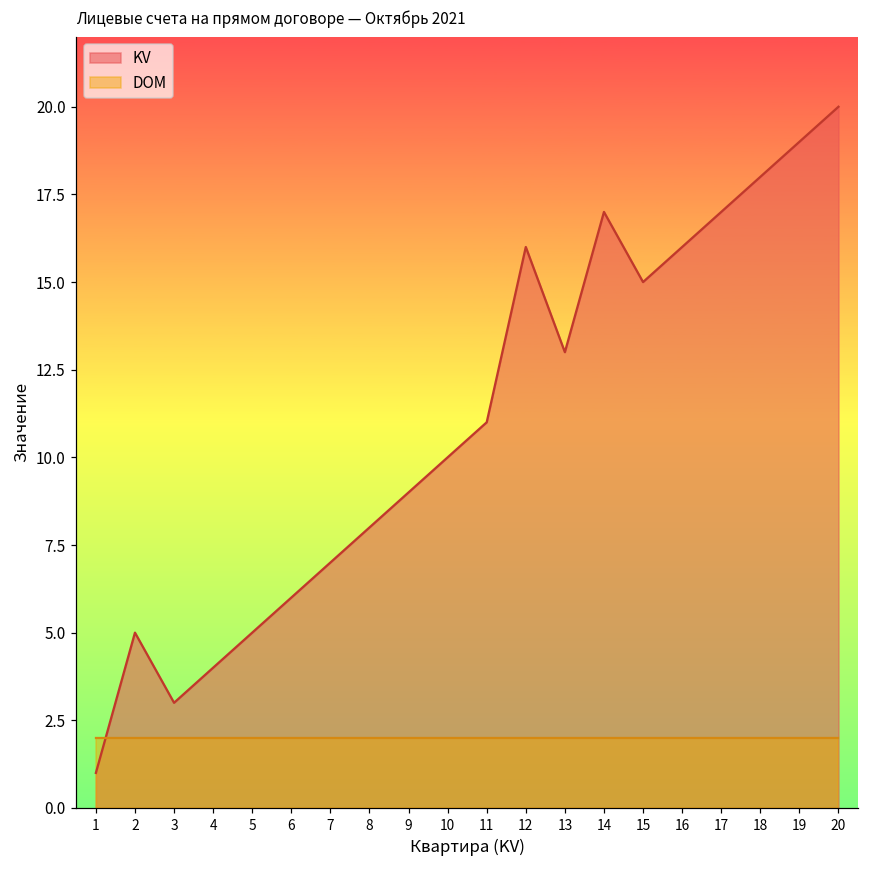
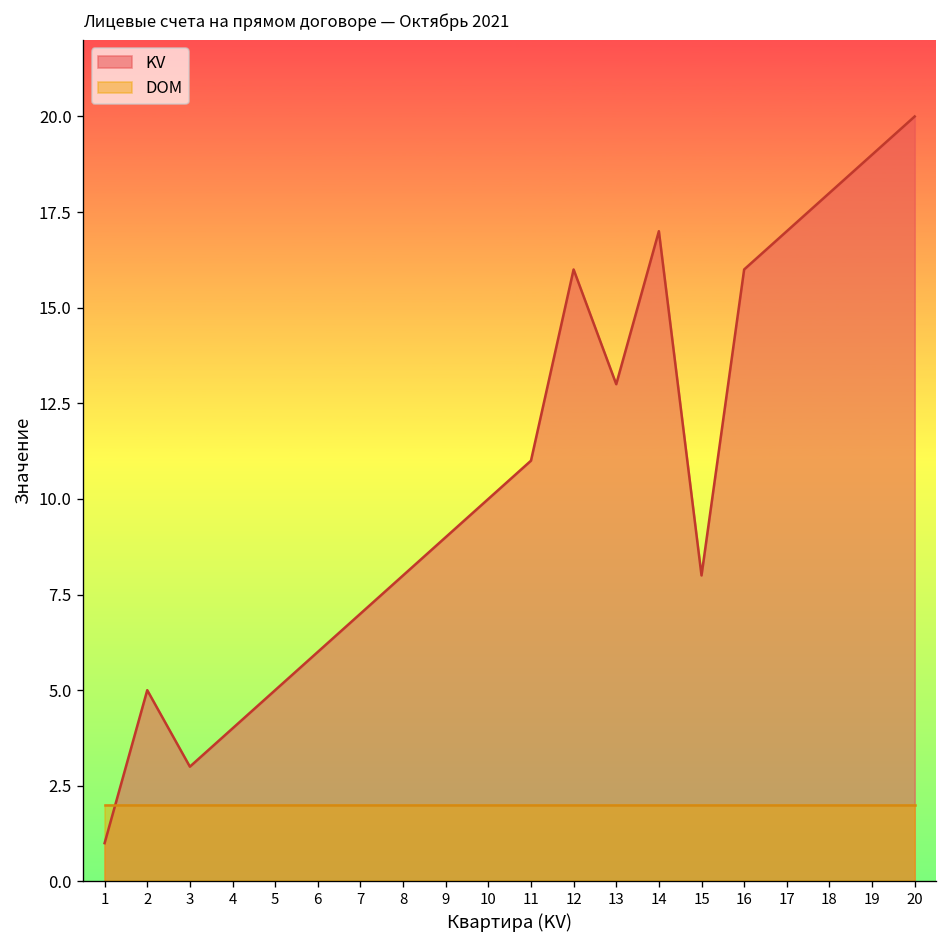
KV, 15: 15 -> 8
